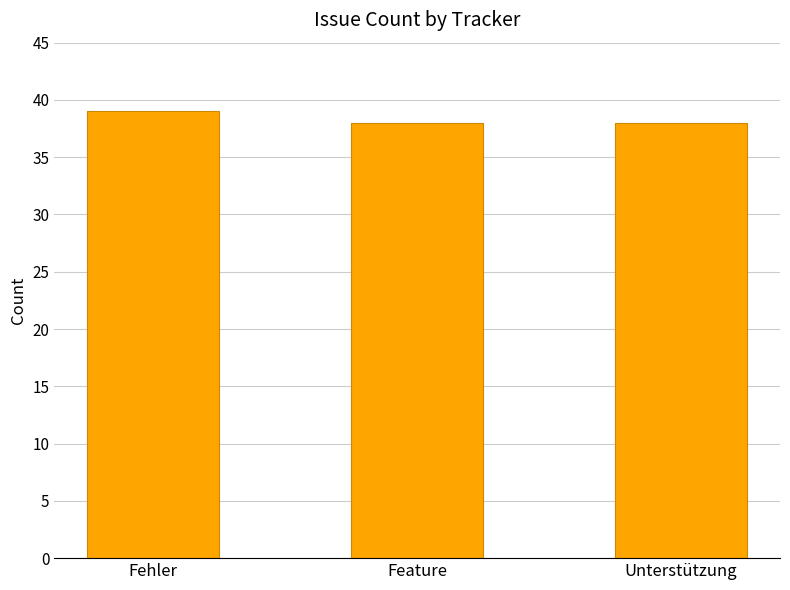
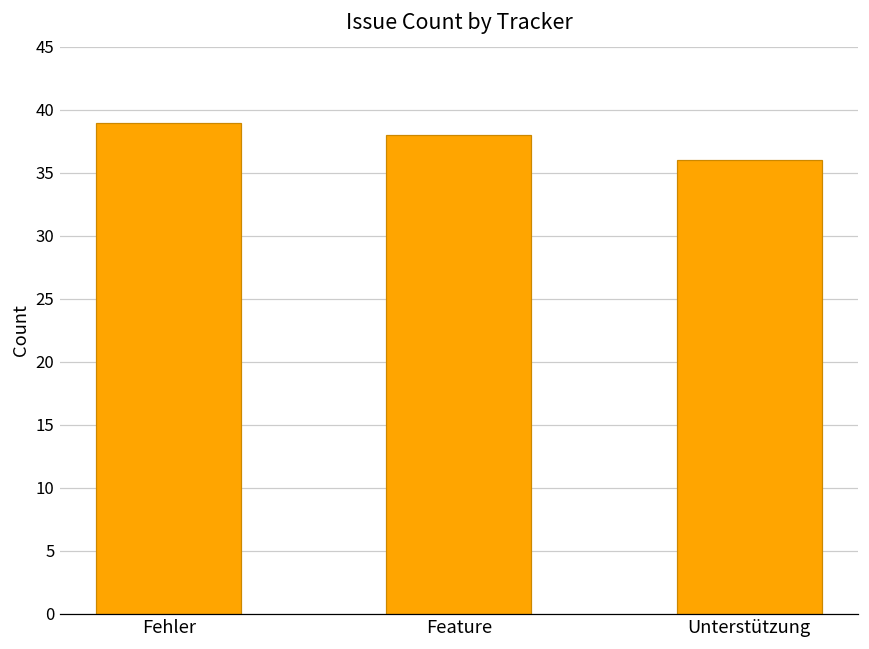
Unterstützung: 38 -> 36
